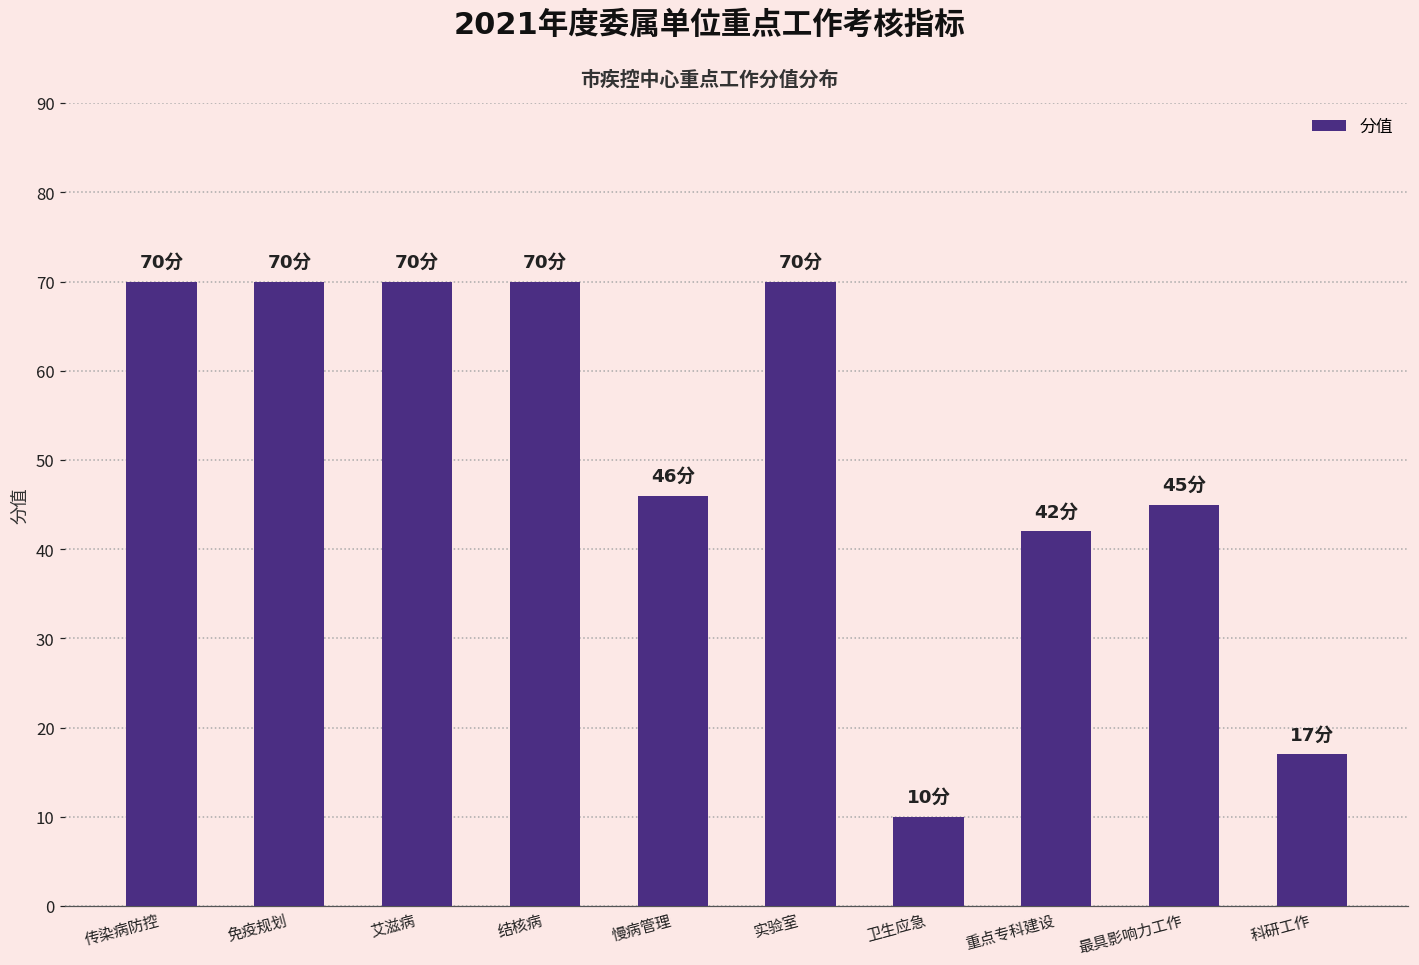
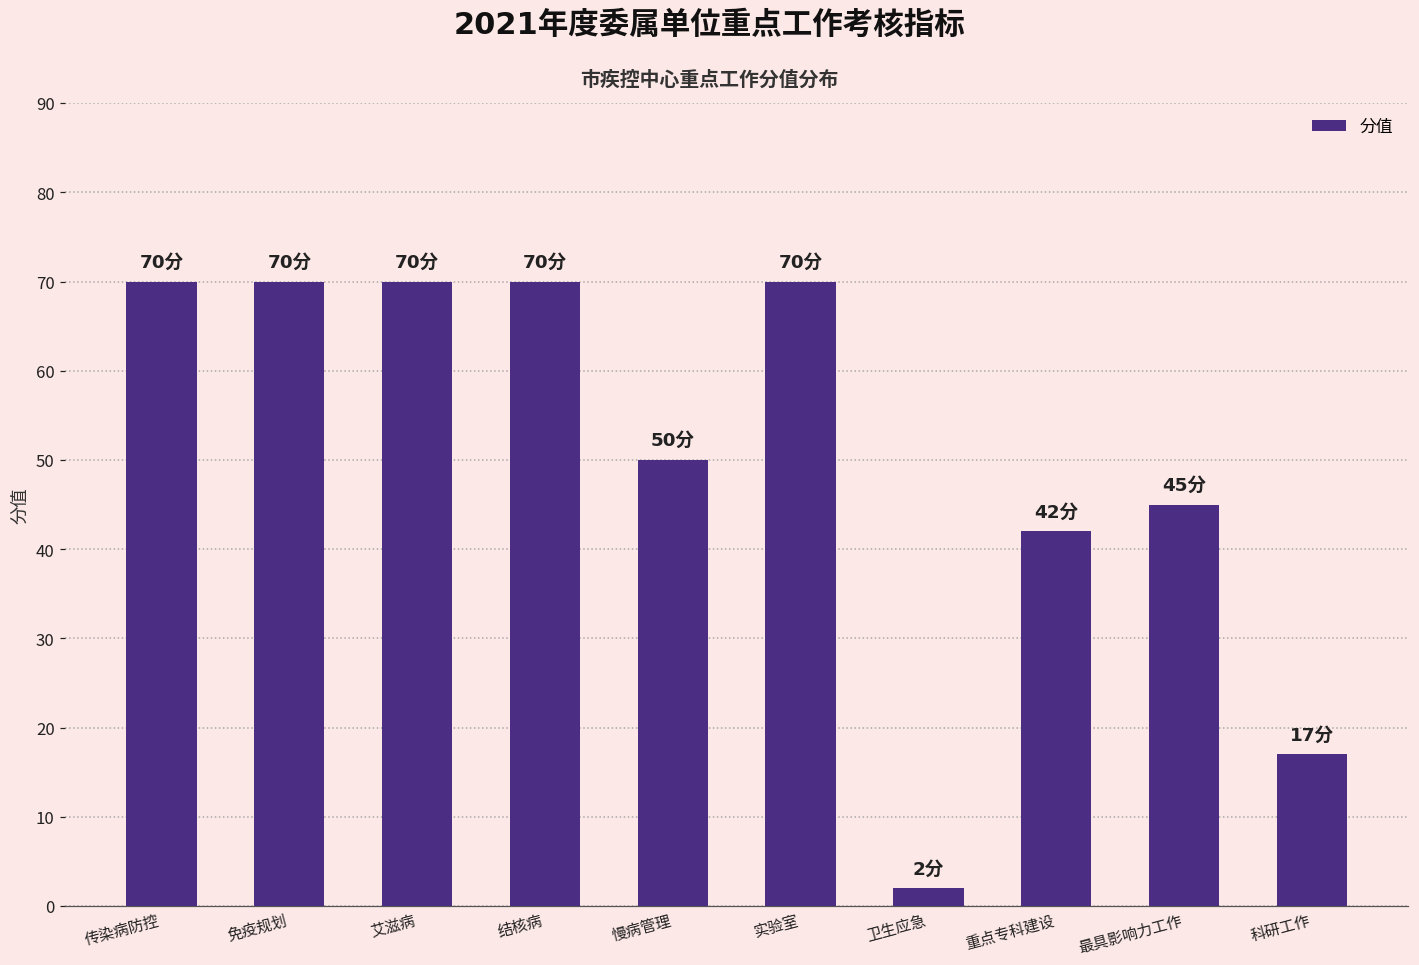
慢病管理: 46分 -> 50分
卫生应急: 10分 -> 2分
